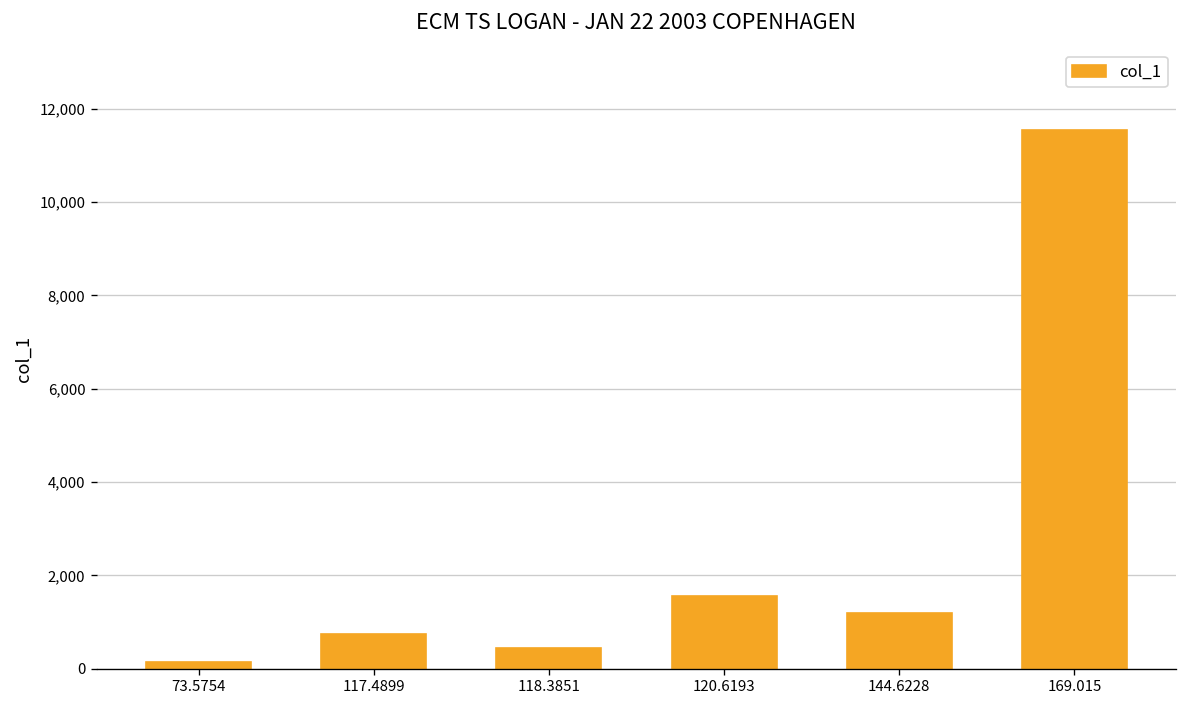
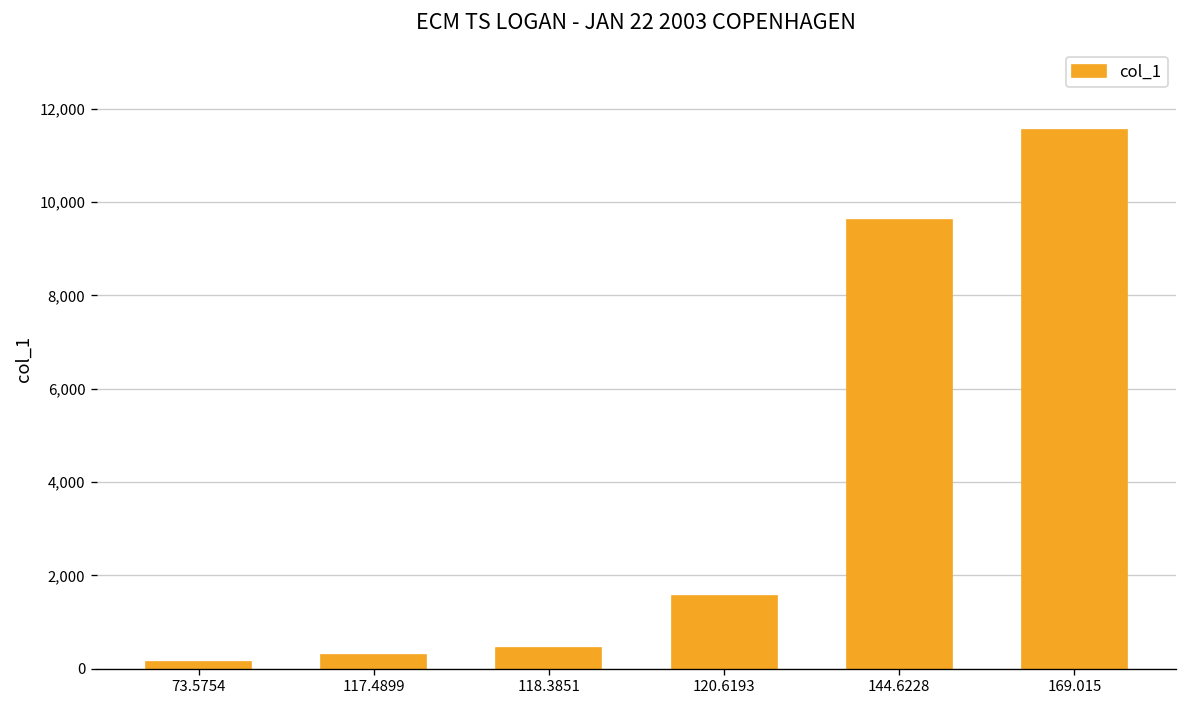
117.4899: 700 -> 300
144.6228: 1,200 -> 9,600
